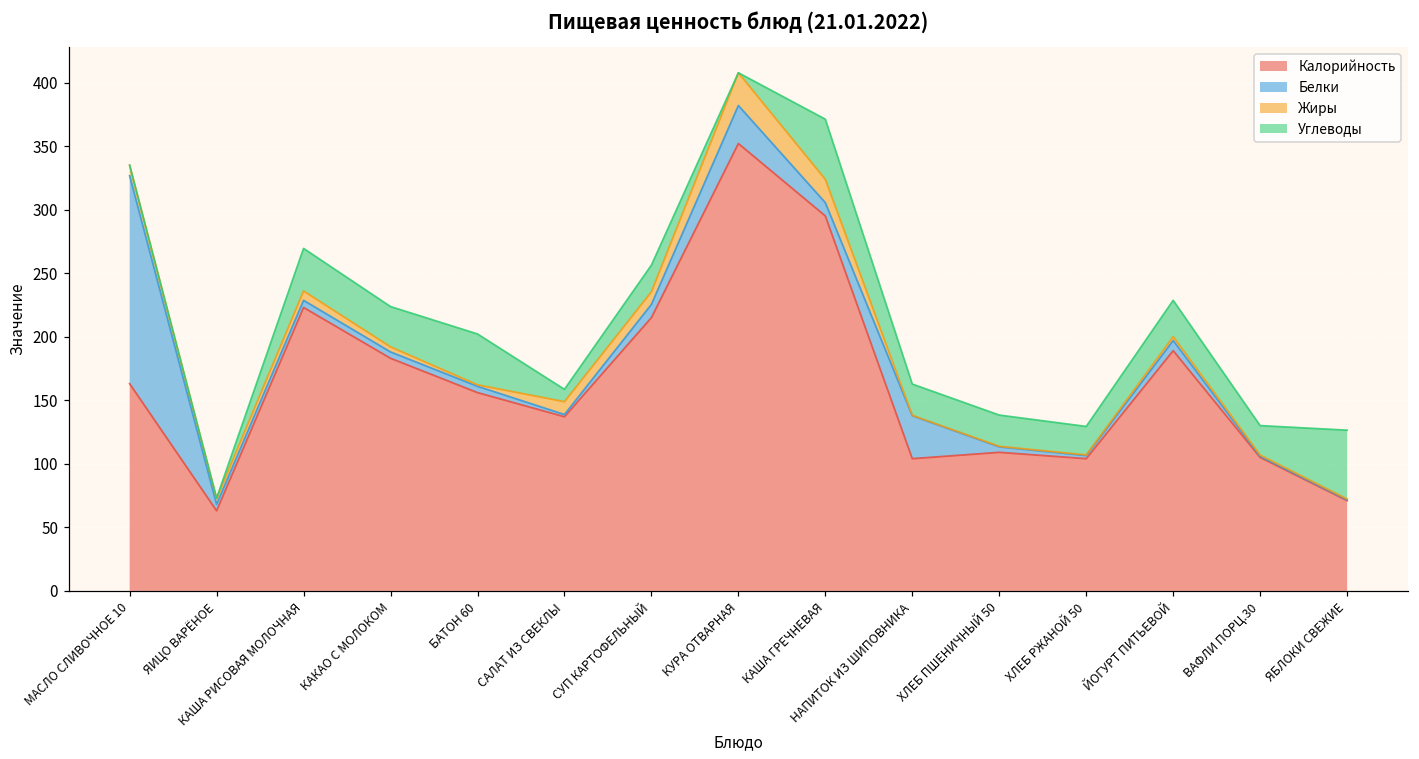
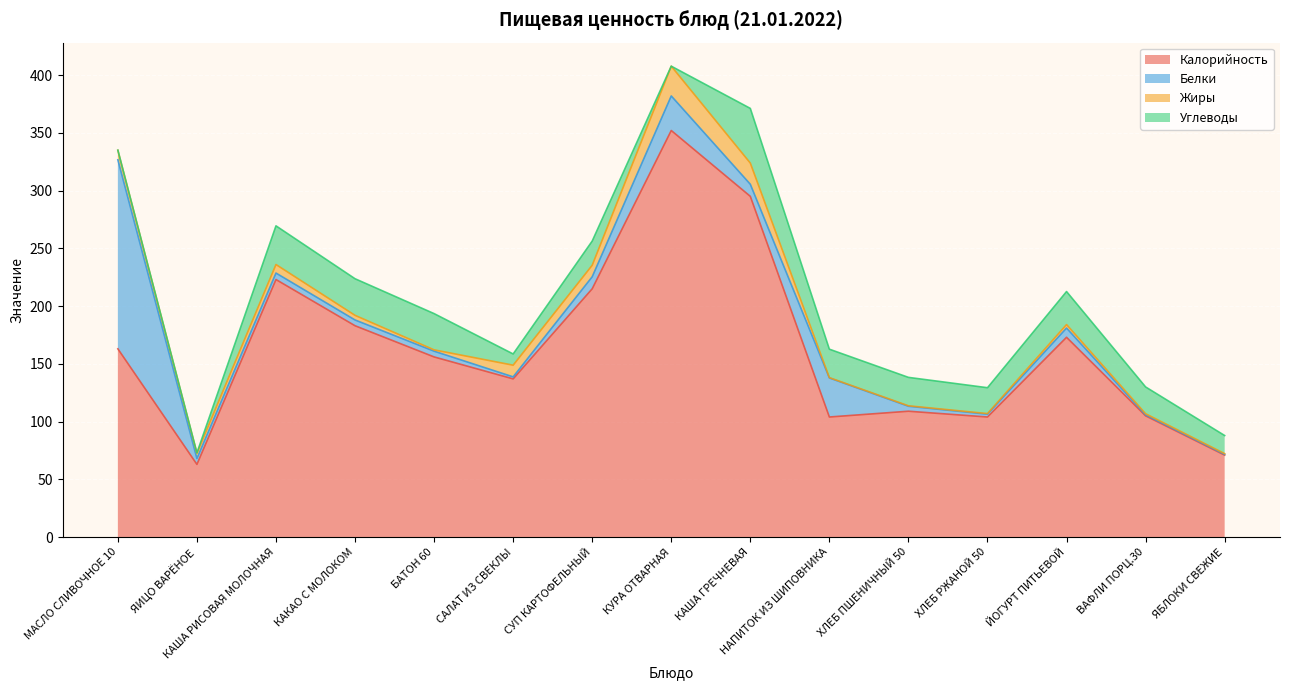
Углеводы, БАТОН 60: 40 -> 31
Калорийность, ЙОГУРТ ПИТЬЕВОЙ: 189 -> 173
Углеводы, ЯБЛОКИ СВЕЖИЕ: 54 -> 16
